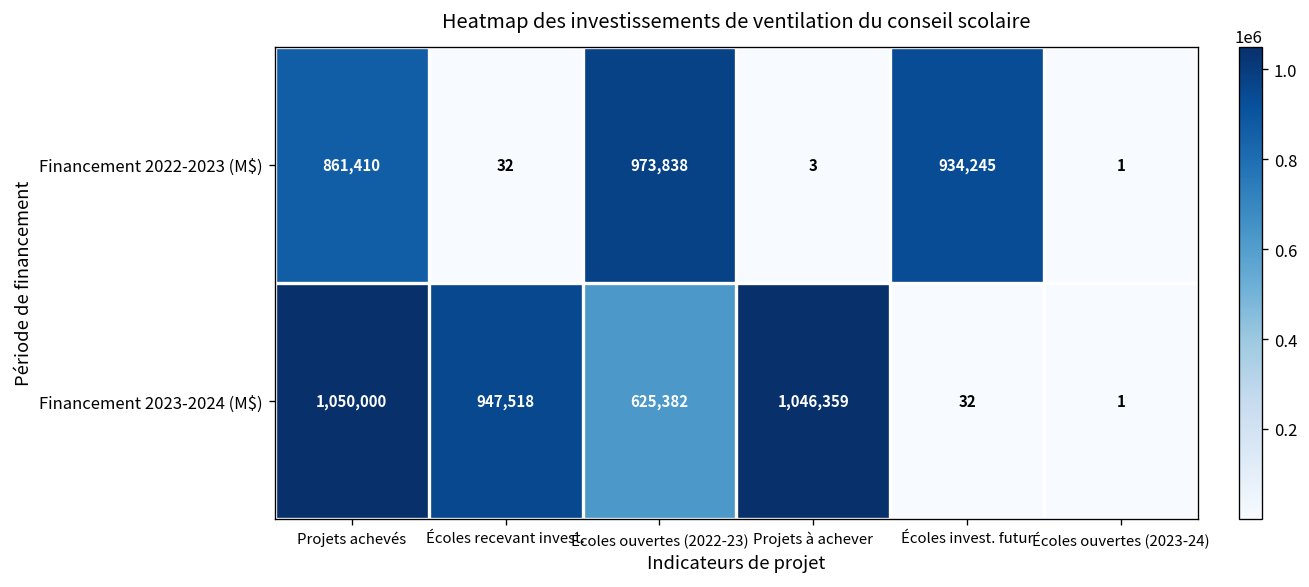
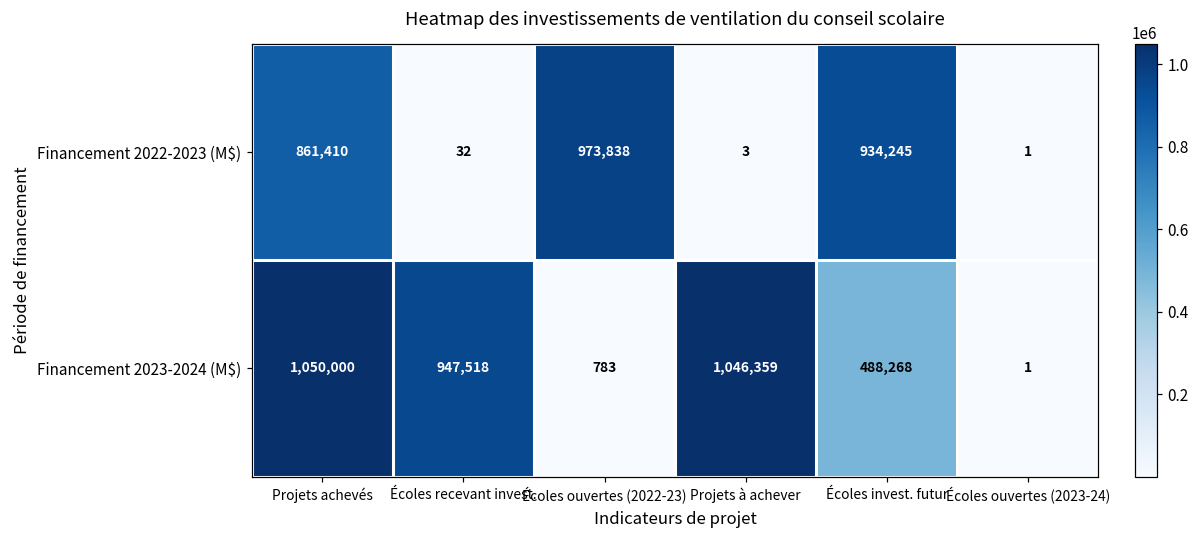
Financement 2023-2024 (M$), Écoles ouvertes (2022-23): 625,382 -> 783
Financement 2023-2024 (M$), Écoles invest. futur: 32 -> 488,268
